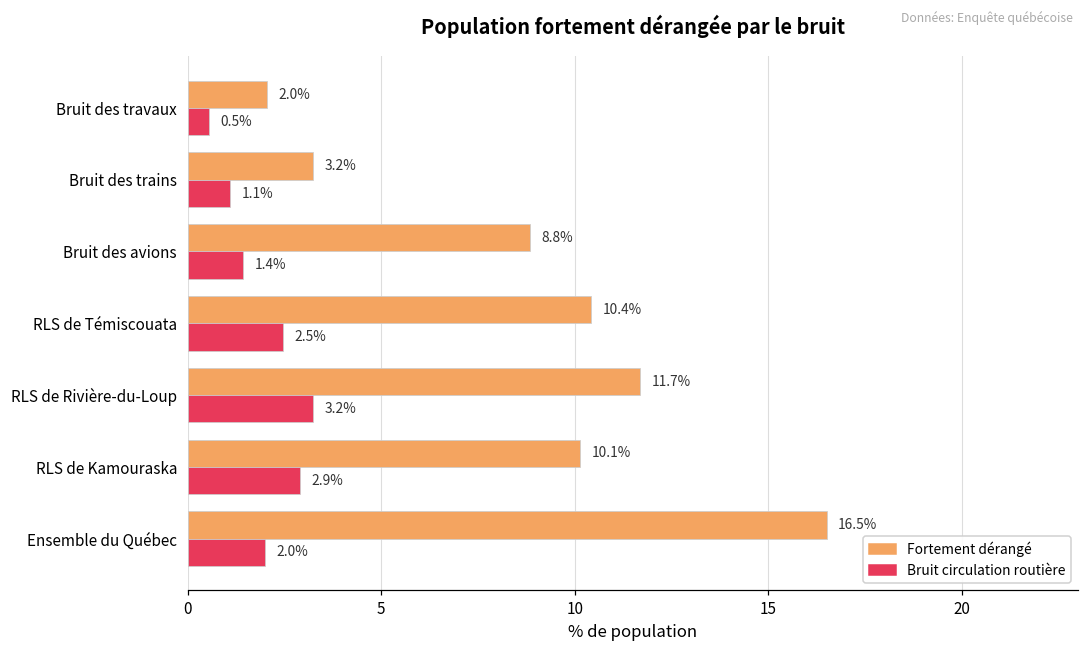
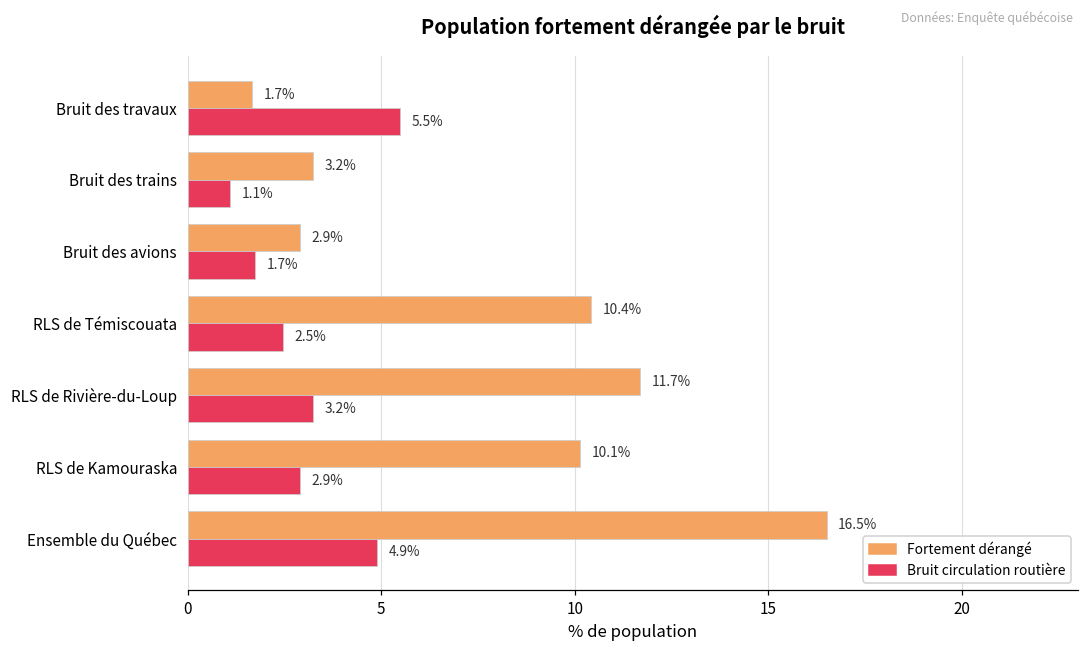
Fortement dérangé, Bruit des travaux: 2.0% -> 1.7%
Bruit circulation routière, Bruit des travaux: 0.5% -> 5.5%
Fortement dérangé, Bruit des avions: 8.8% -> 2.9%
Bruit circulation routière, Bruit des avions: 1.4% -> 1.7%
Bruit circulation routière, Ensemble du Québec: 2.0% -> 4.9%
